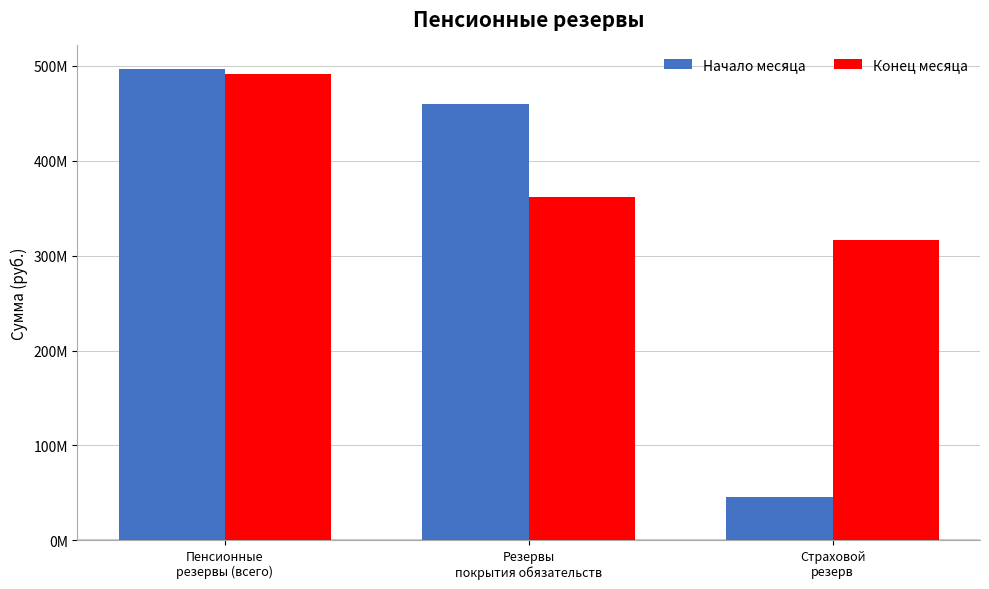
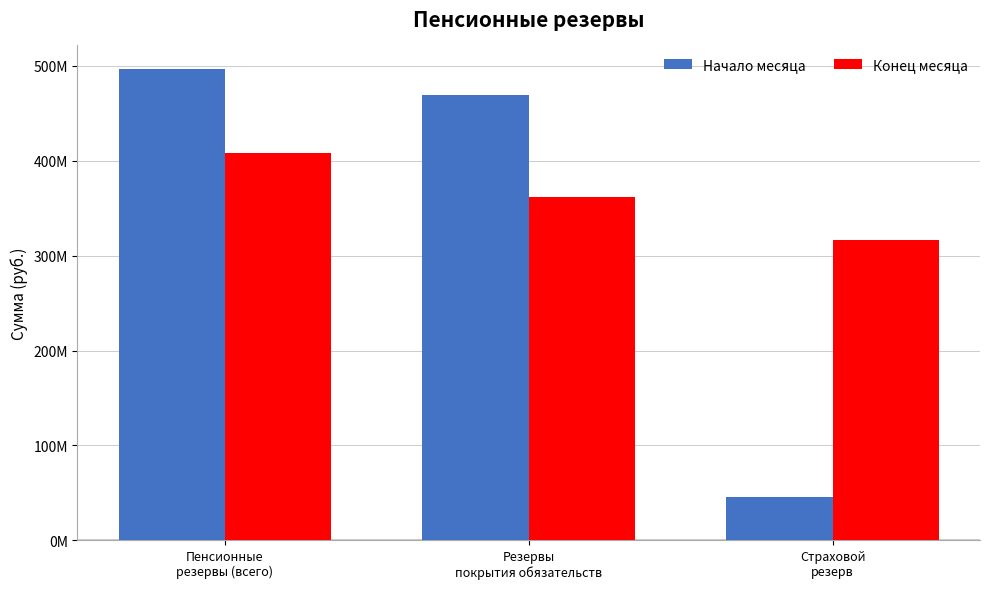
Конец месяца, Пенсионные резервы (всего): 490000000 -> 410000000
Начало месяца, Резервы покрытия обязательств: 460000000 -> 470000000
